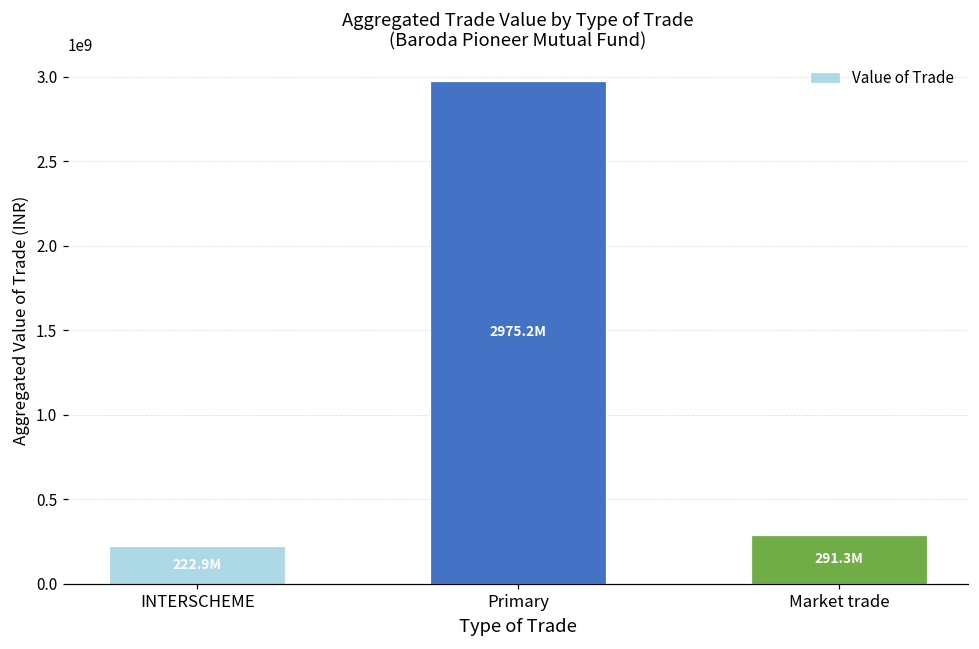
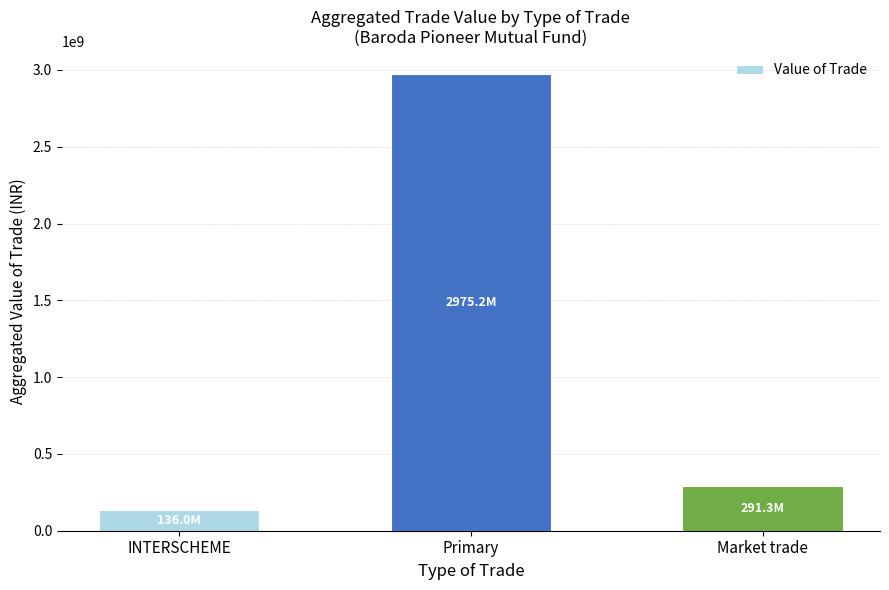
INTERSCHEME: 222.9M -> 136.0M
